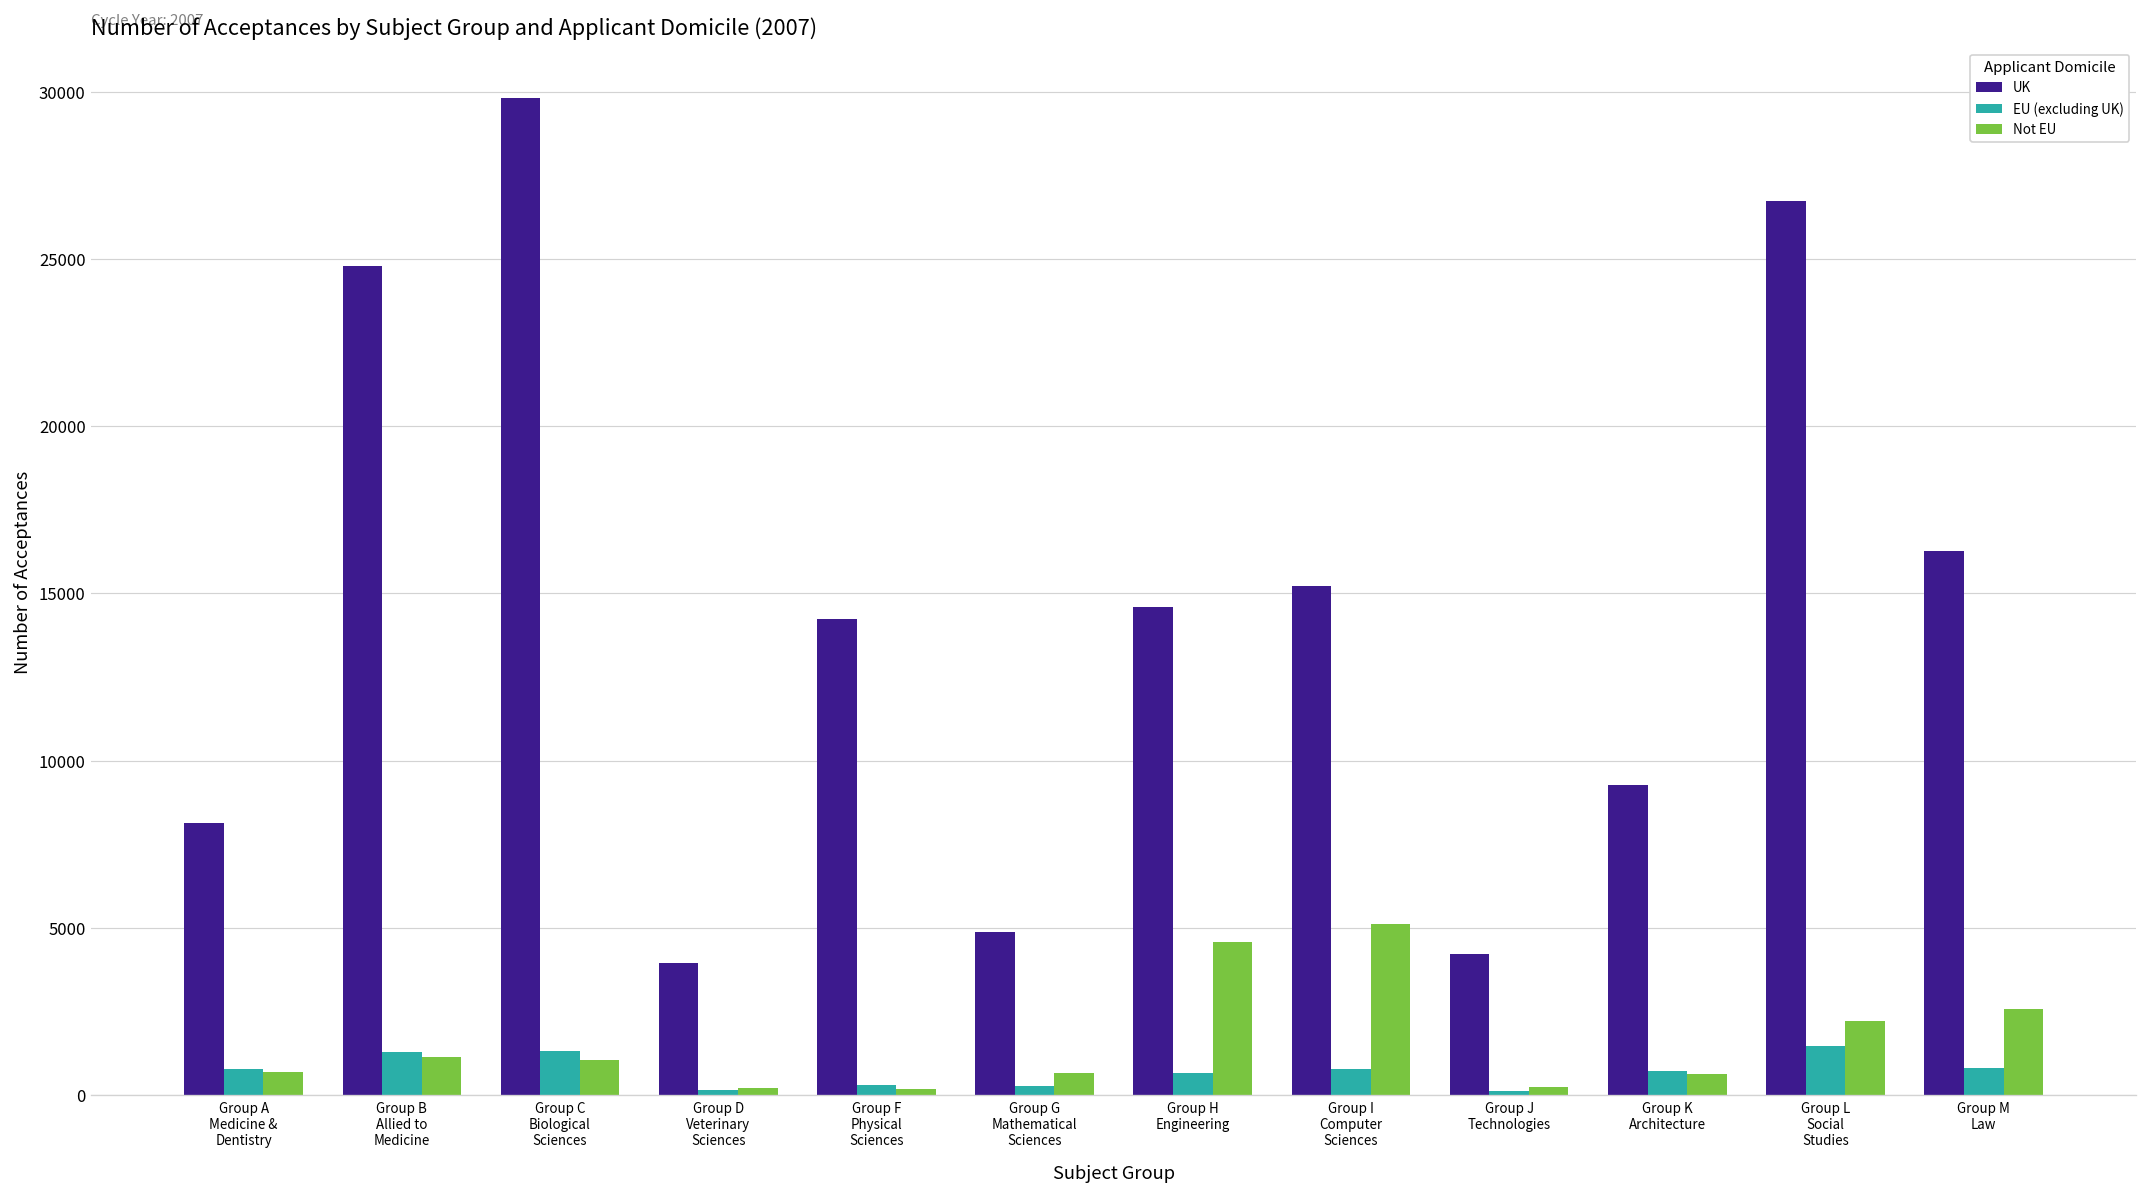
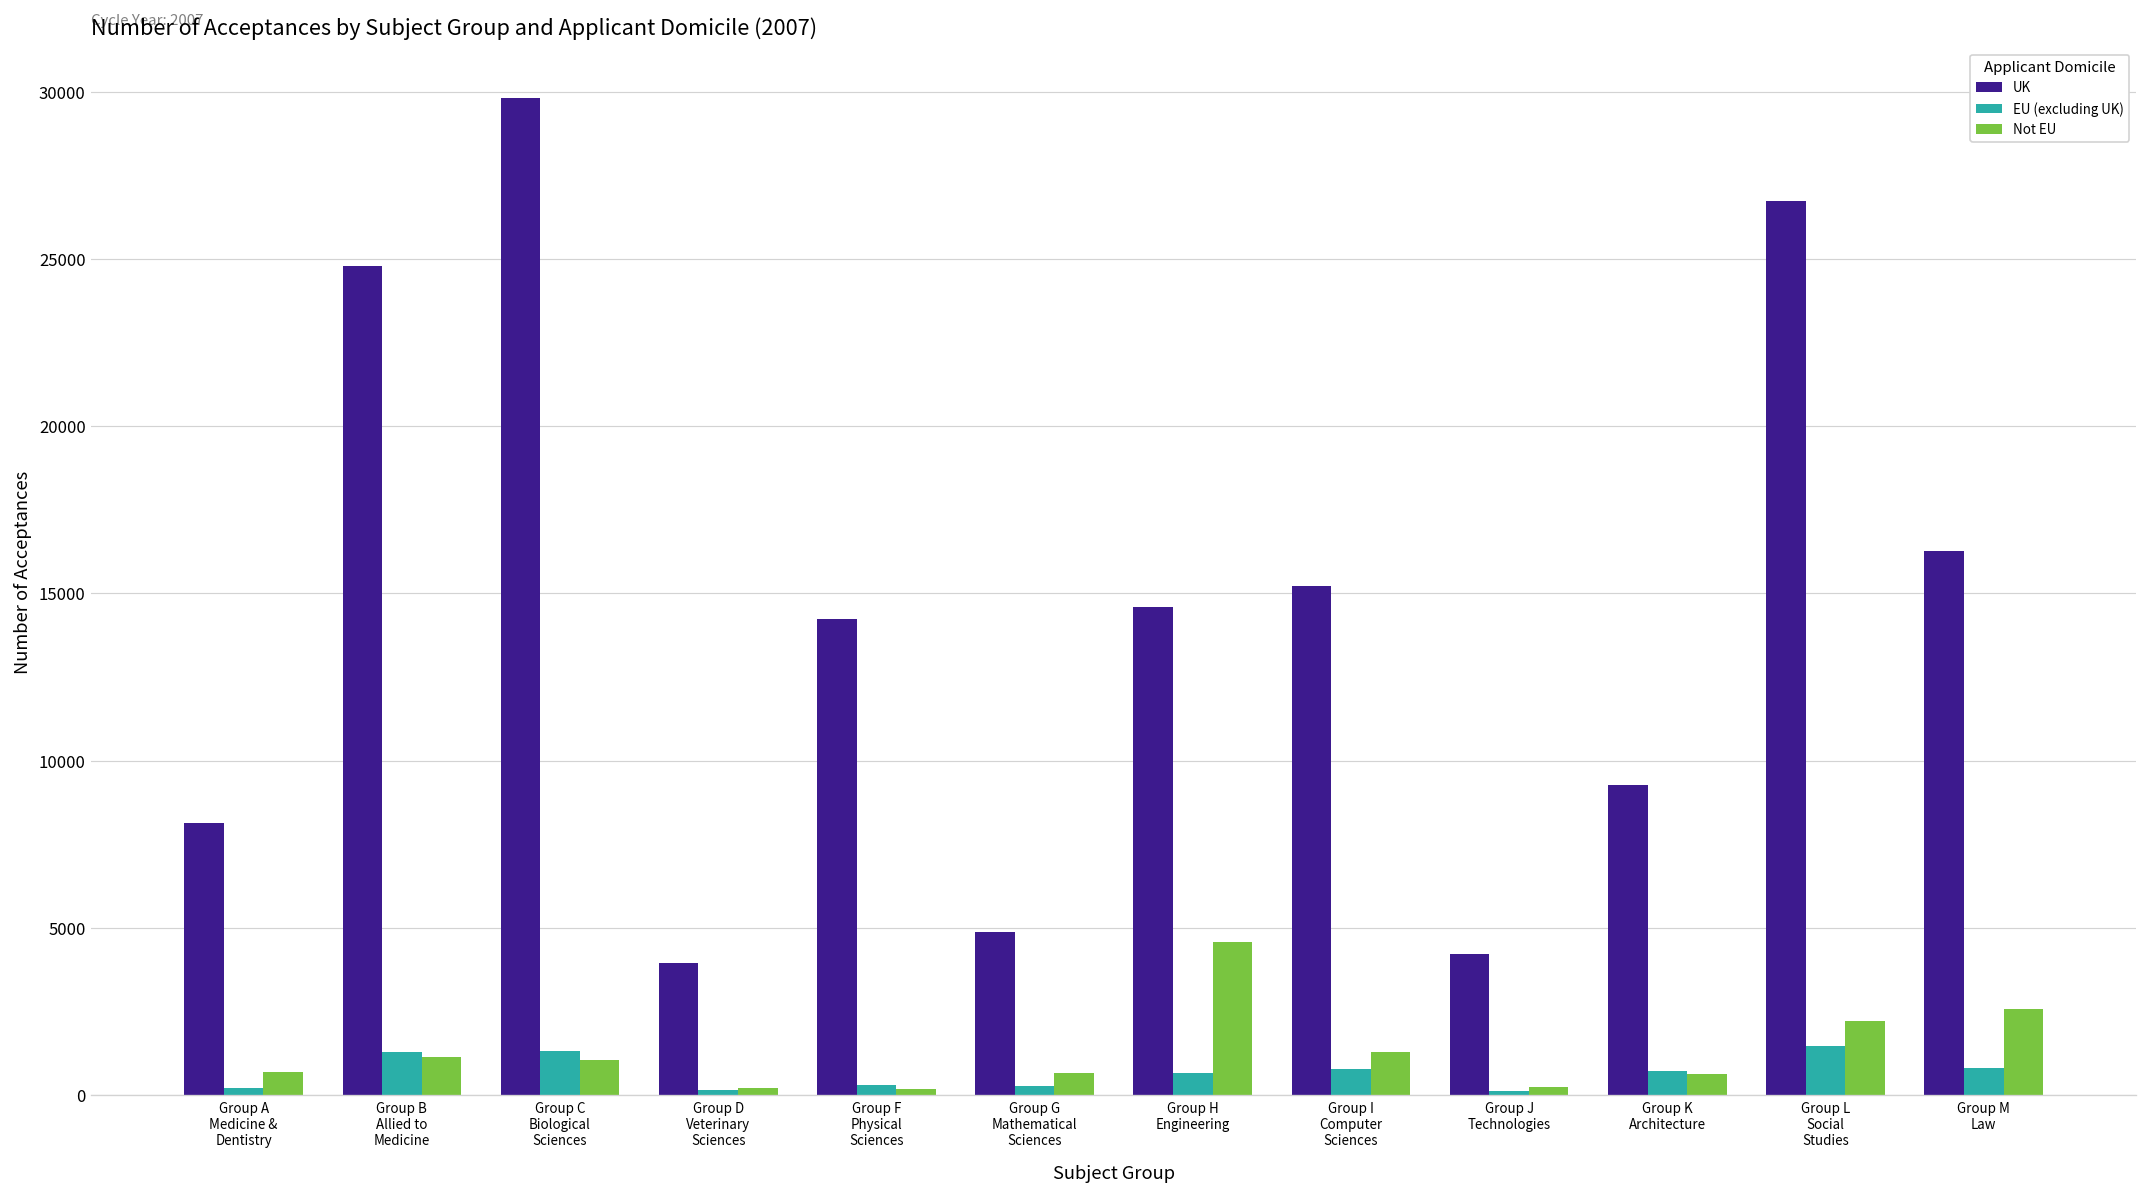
EU (excluding UK), Group A Medicine & Dentistry: 800 -> 200
Not EU, Group I Computer Sciences: 5100 -> 1300
